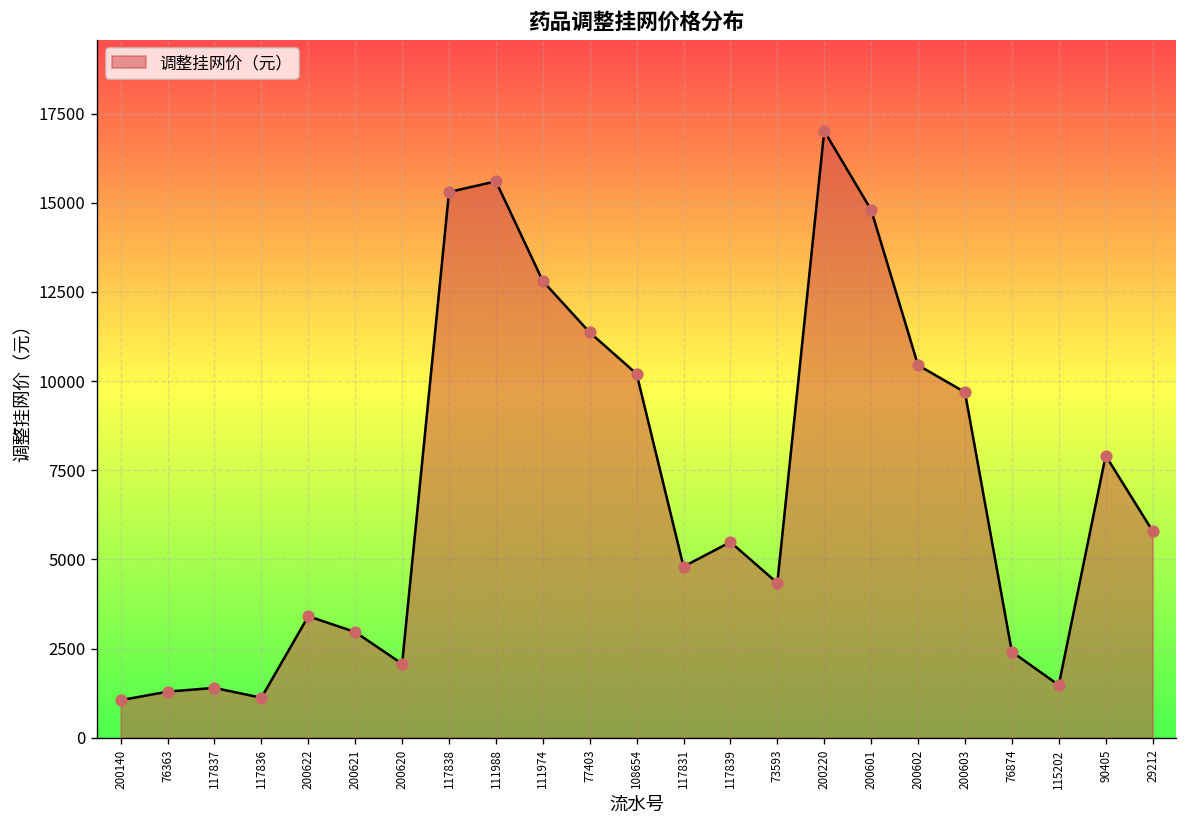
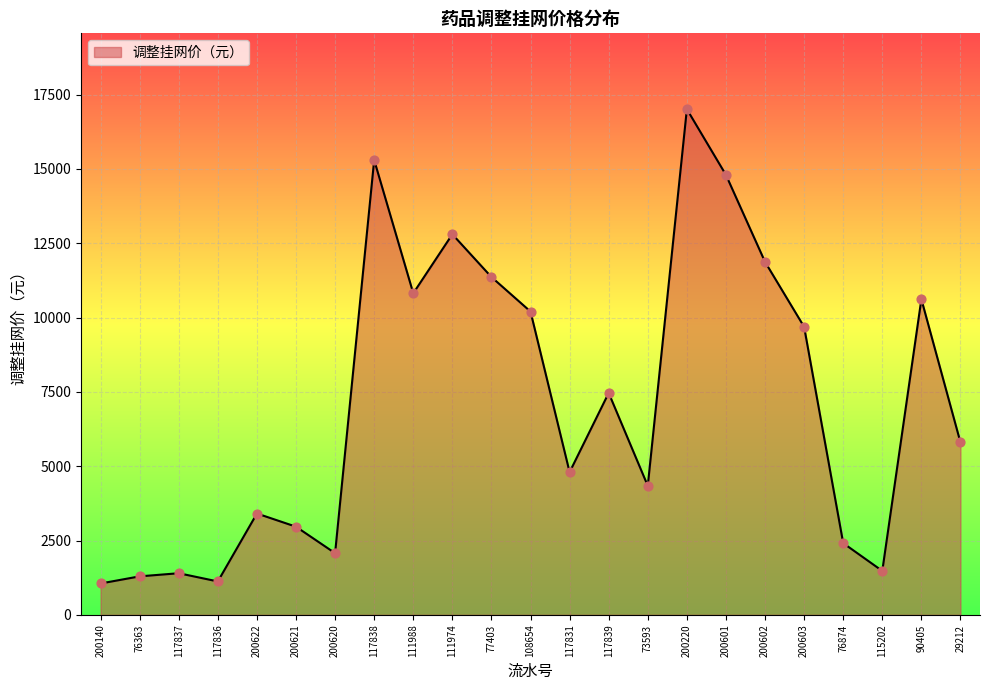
111988: 15600 -> 10800
117839: 5500 -> 7500
200602: 10400 -> 11900
90405: 7900 -> 10600
